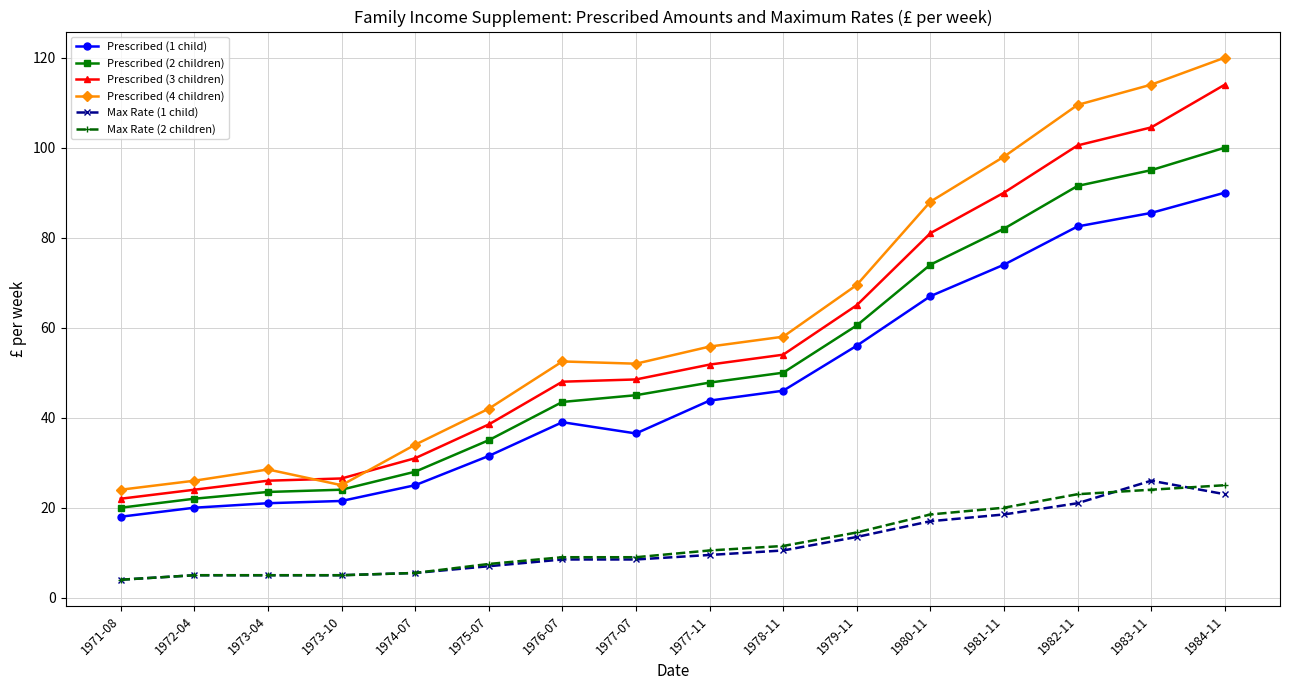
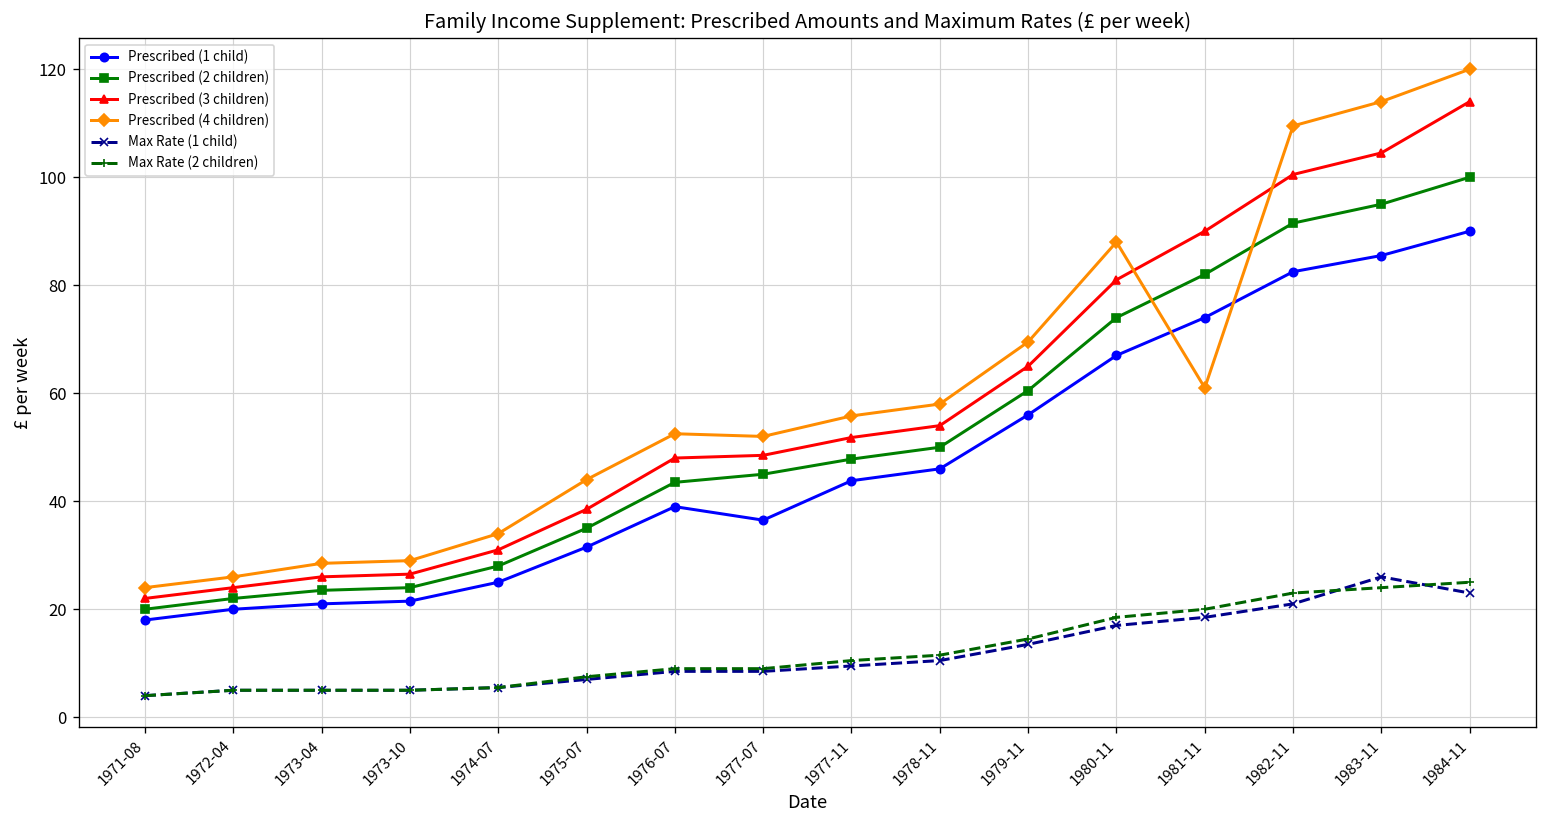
Prescribed (4 children), 1973-10: 25 -> 29
Prescribed (4 children), 1975-07: 42 -> 44
Prescribed (4 children), 1981-11: 98 -> 61
